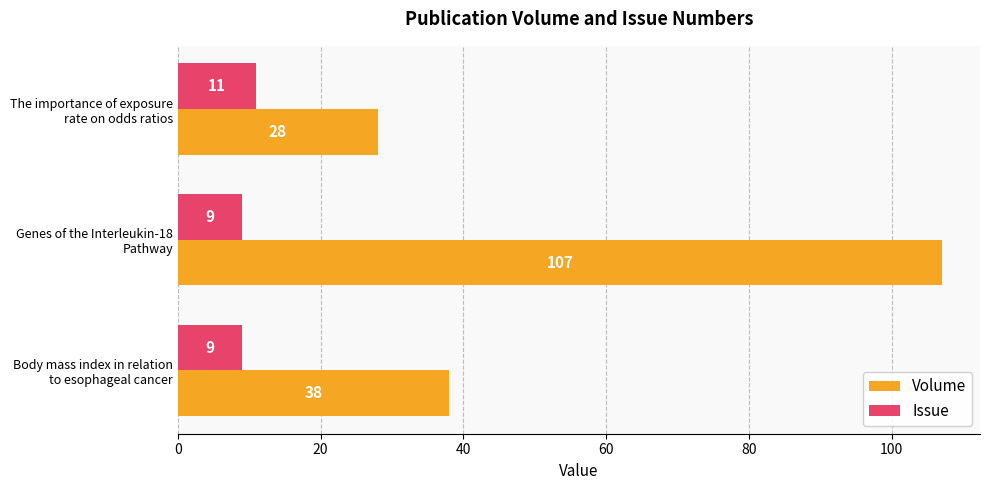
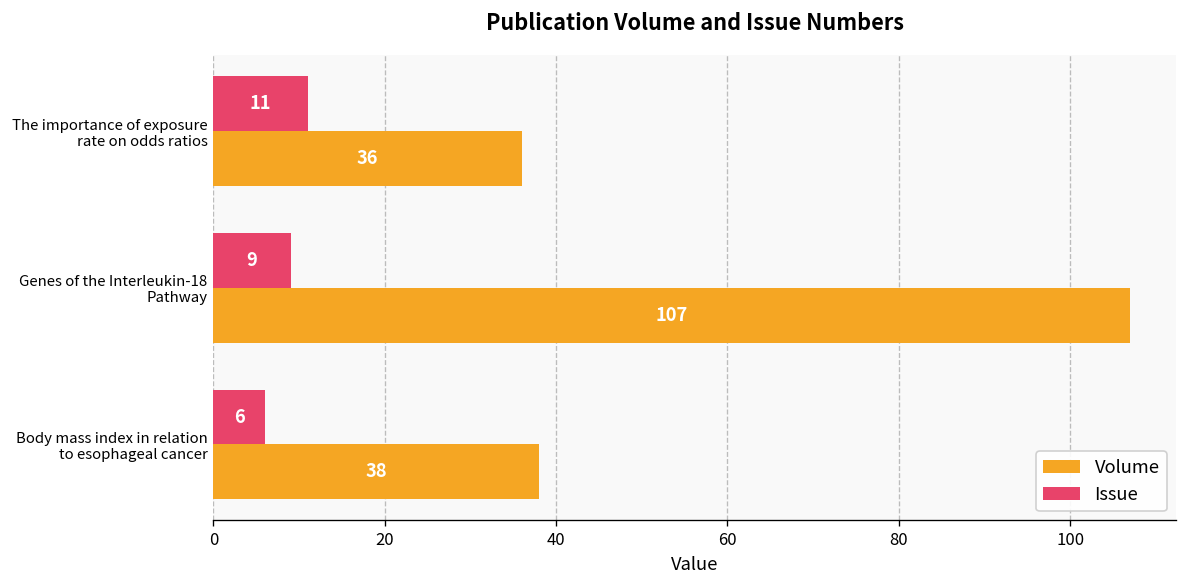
Volume, The importance of exposure rate on odds ratios: 28 -> 36
Issue, Body mass index in relation to esophageal cancer: 9 -> 6
